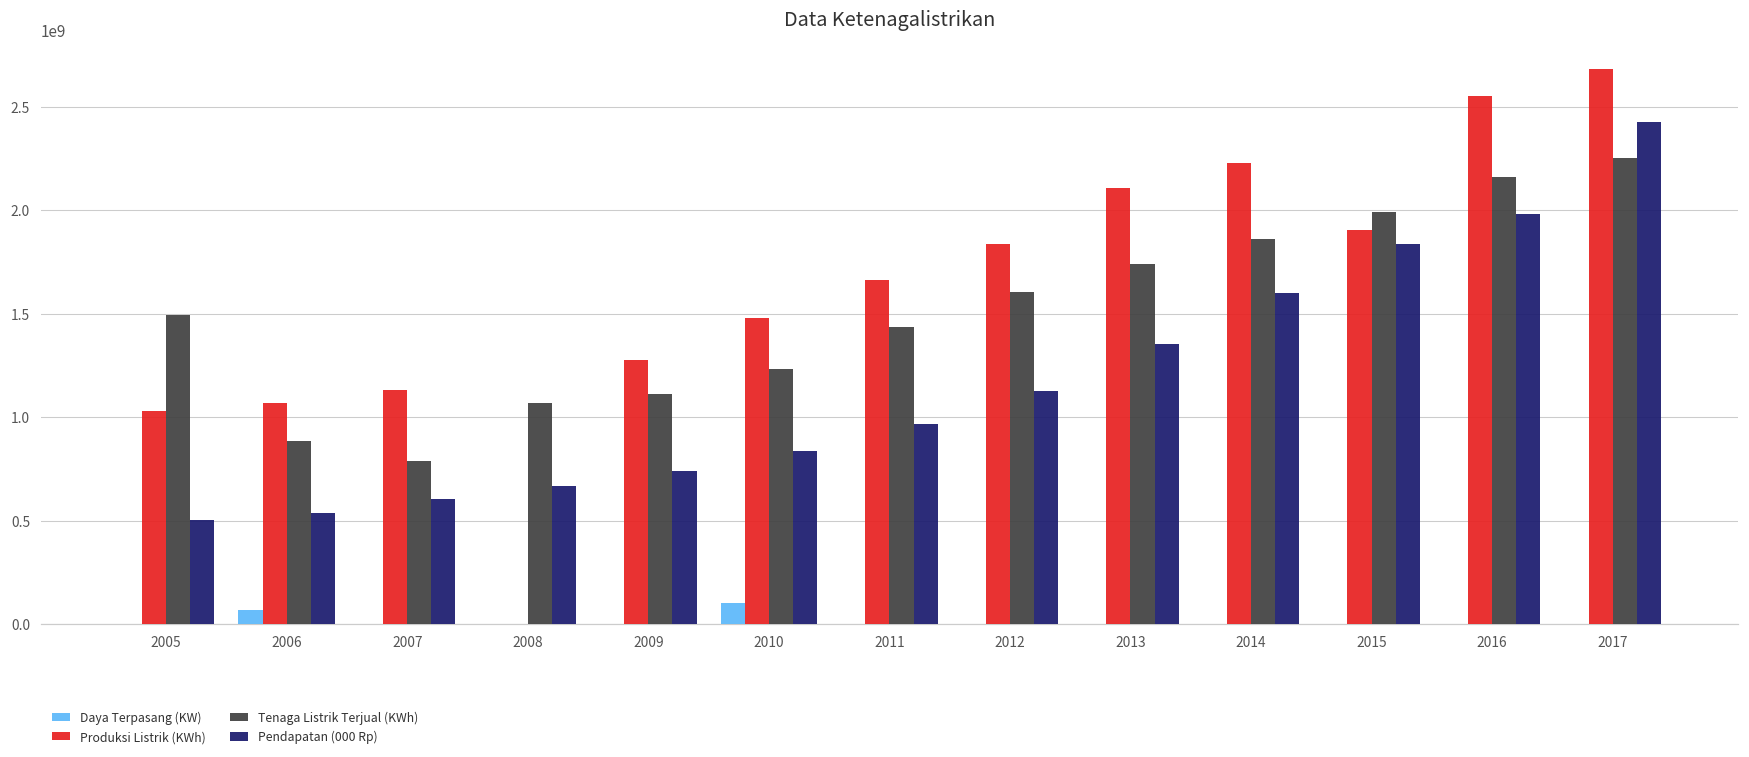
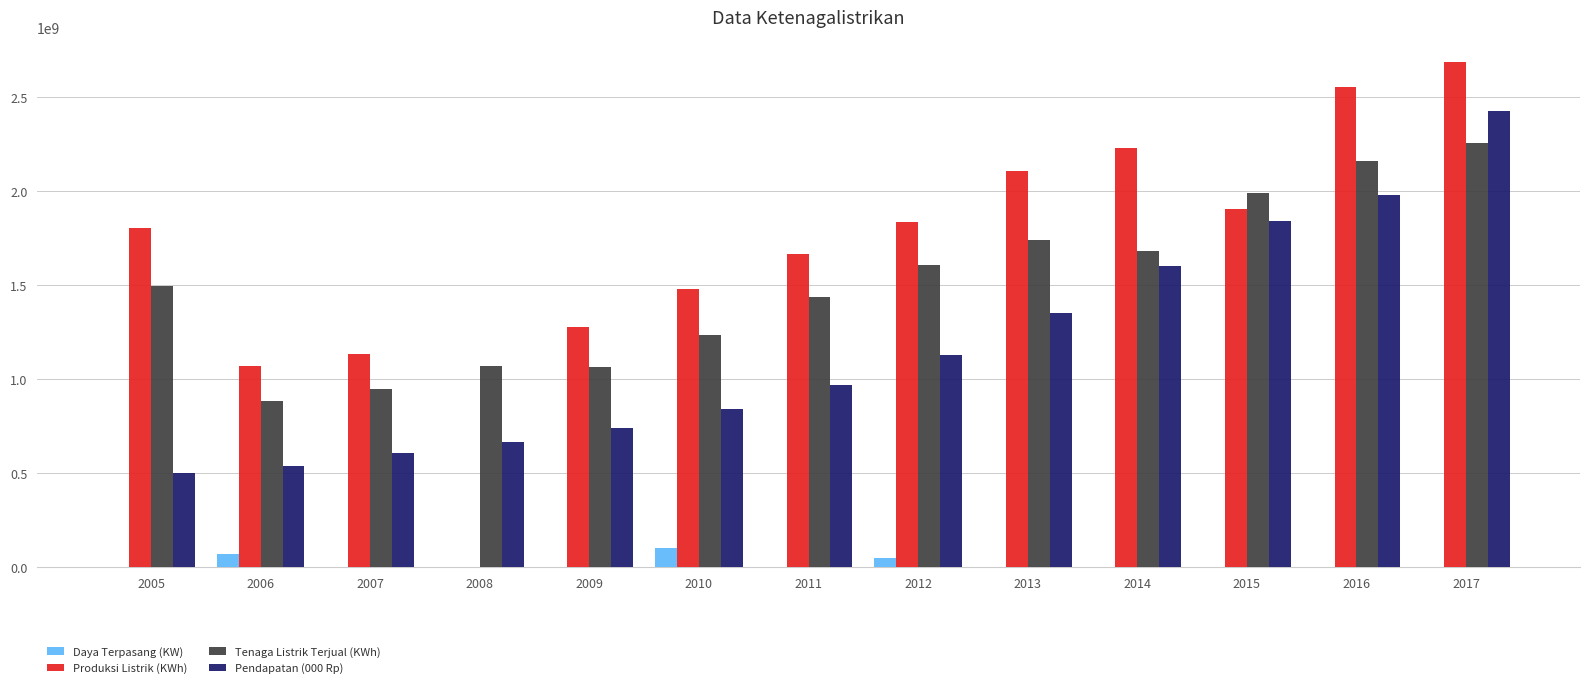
Produksi Listrik (KWh), 2005: 1030000000 -> 1800000000
Tenaga Listrik Terjual (KWh), 2007: 790000000 -> 950000000
Tenaga Listrik Terjual (KWh), 2009: 1110000000 -> 1060000000
Daya Terpasang (KW), 2012: 0 -> 50000000
Tenaga Listrik Terjual (KWh), 2014: 1860000000 -> 1680000000
